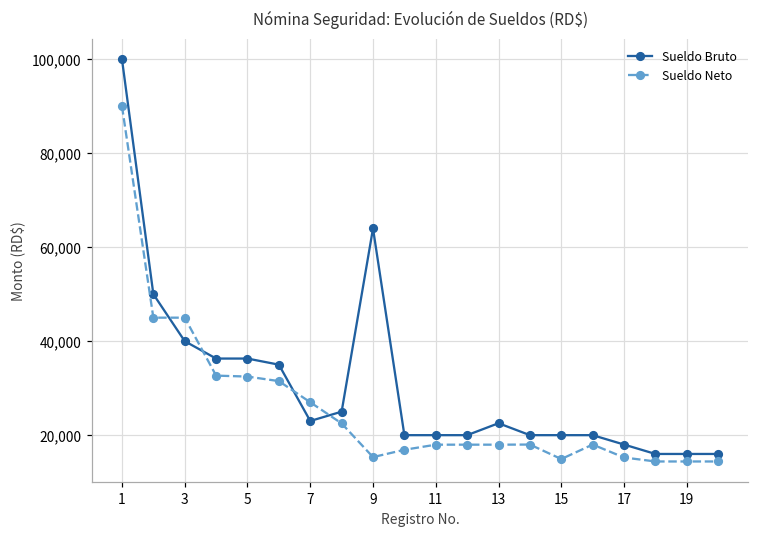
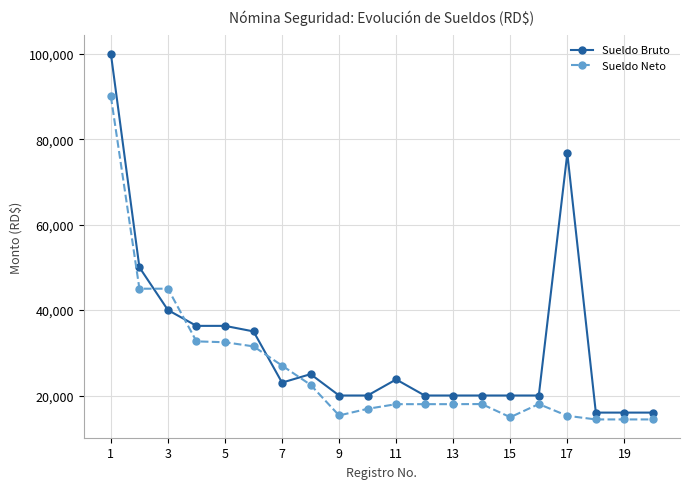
Sueldo Bruto, 9: 64,000 -> 20,000
Sueldo Bruto, 11: 20,000 -> 24,000
Sueldo Bruto, 13: 23,000 -> 20,000
Sueldo Bruto, 17: 18,000 -> 77,000
